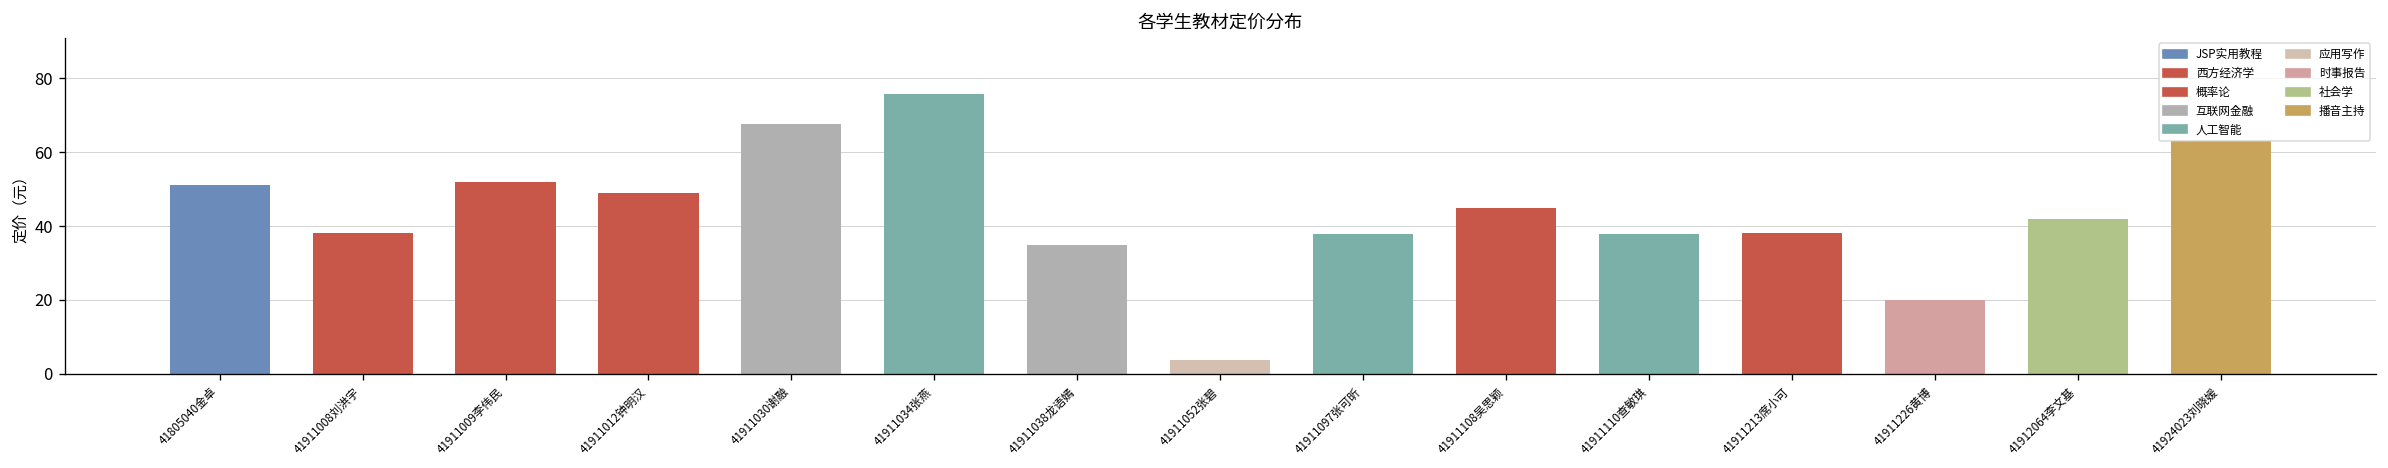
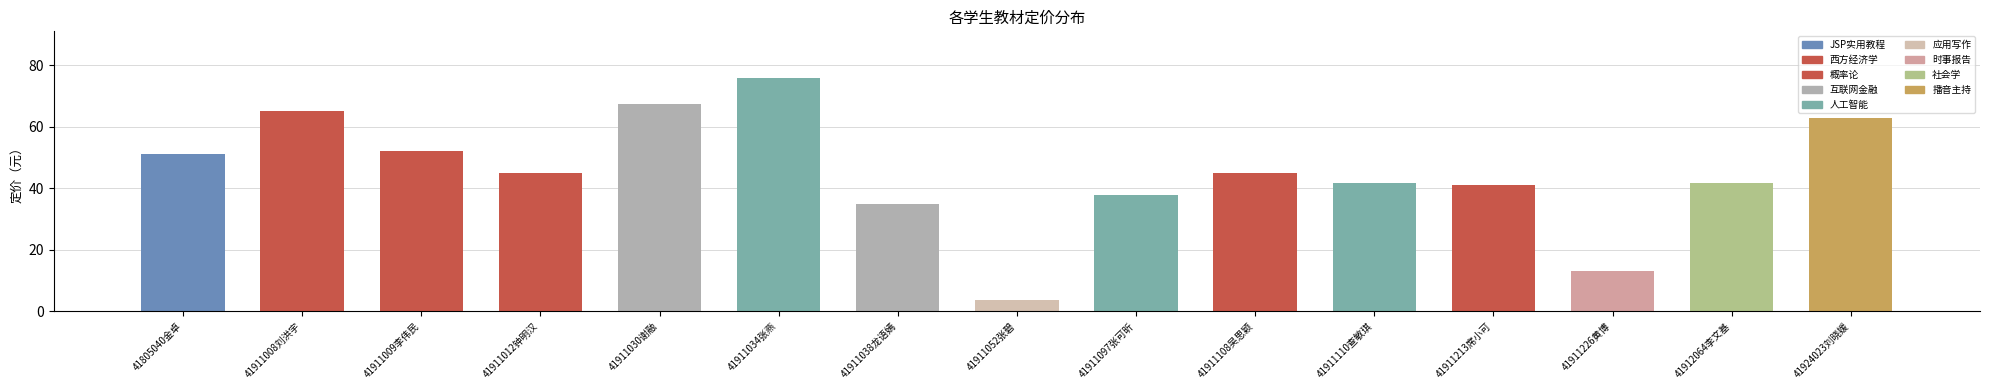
41911008刘洪宇: 38 -> 65
41911012钟明汉: 49 -> 45
41911110查敏琪: 38 -> 42
41911213席小可: 38 -> 41
41911226黄博: 20 -> 13
